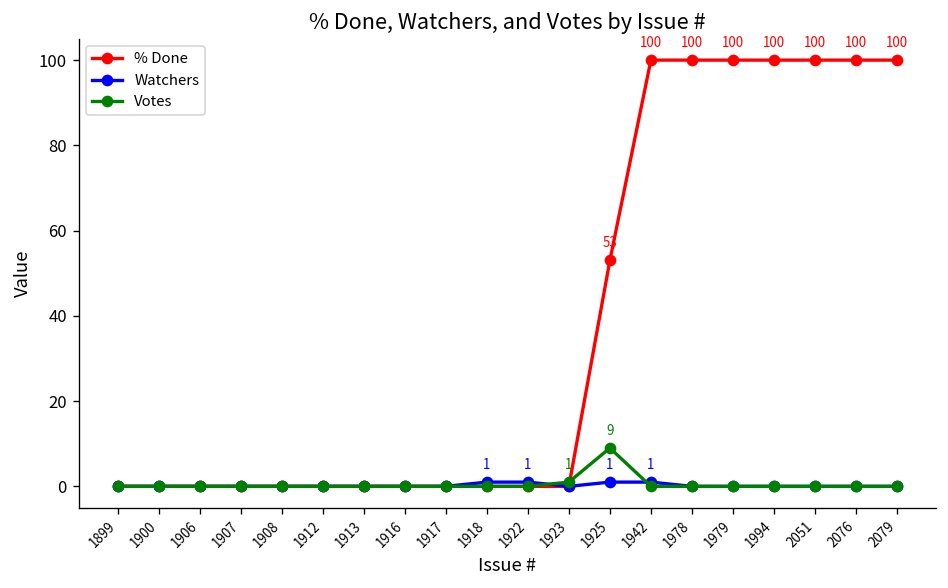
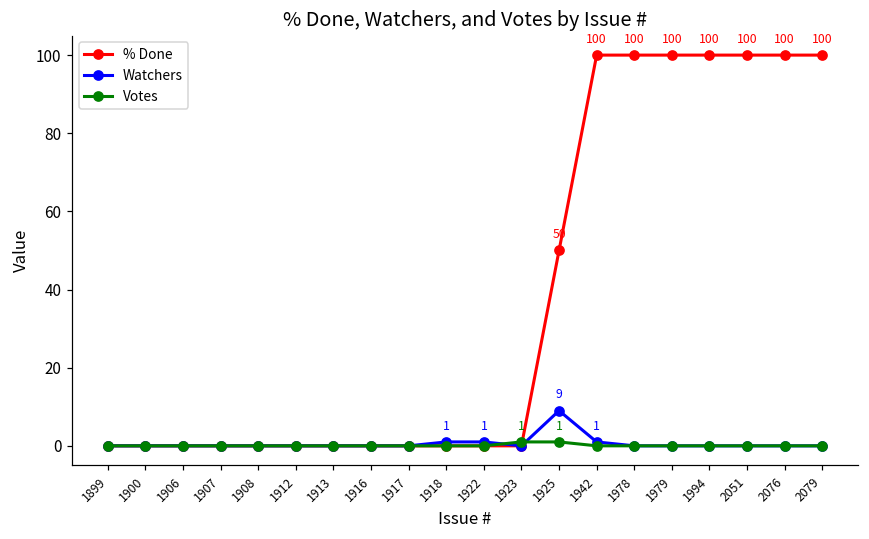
% Done, 1925: 53 -> 50
Watchers, 1925: 1 -> 9
Votes, 1925: 9 -> 1
